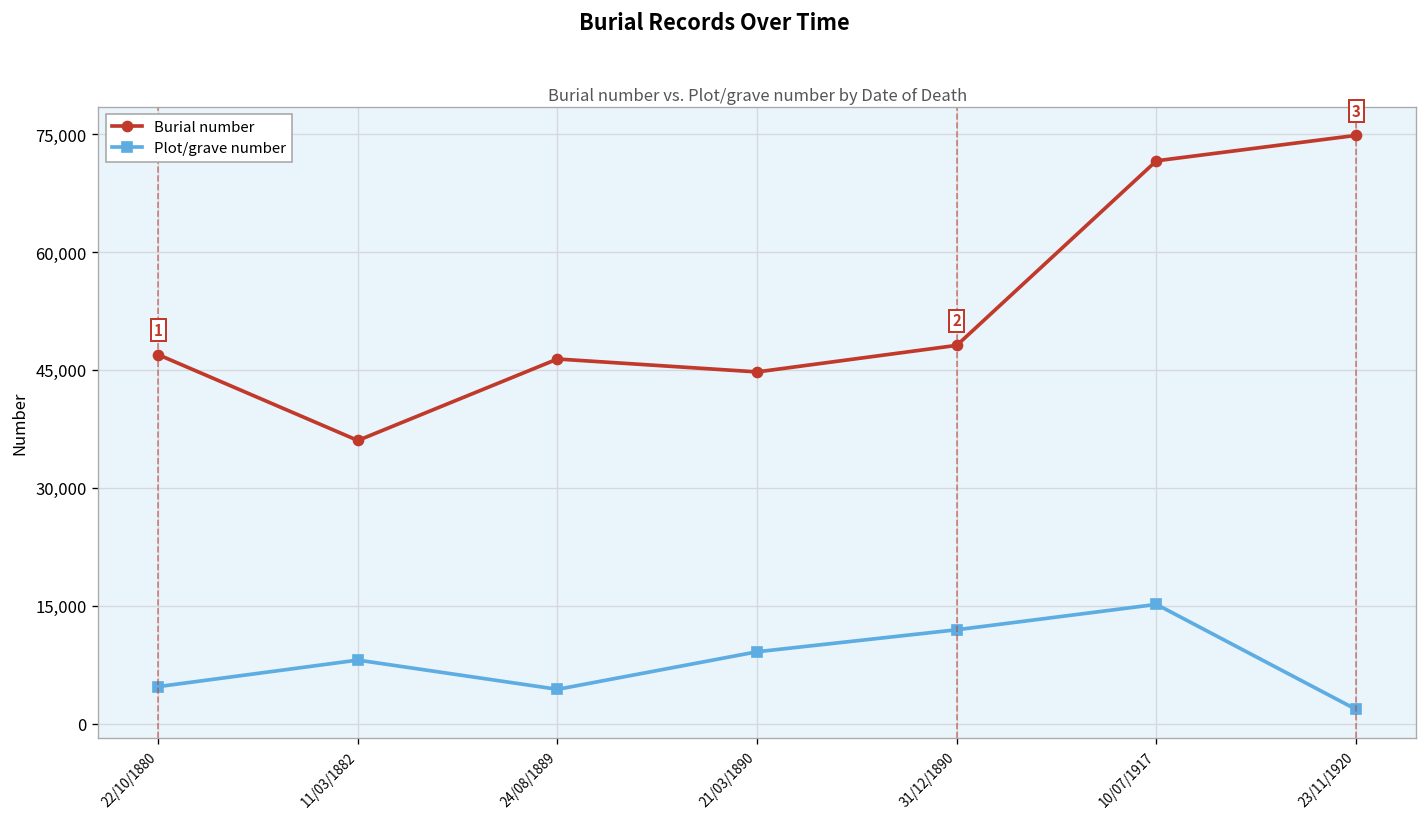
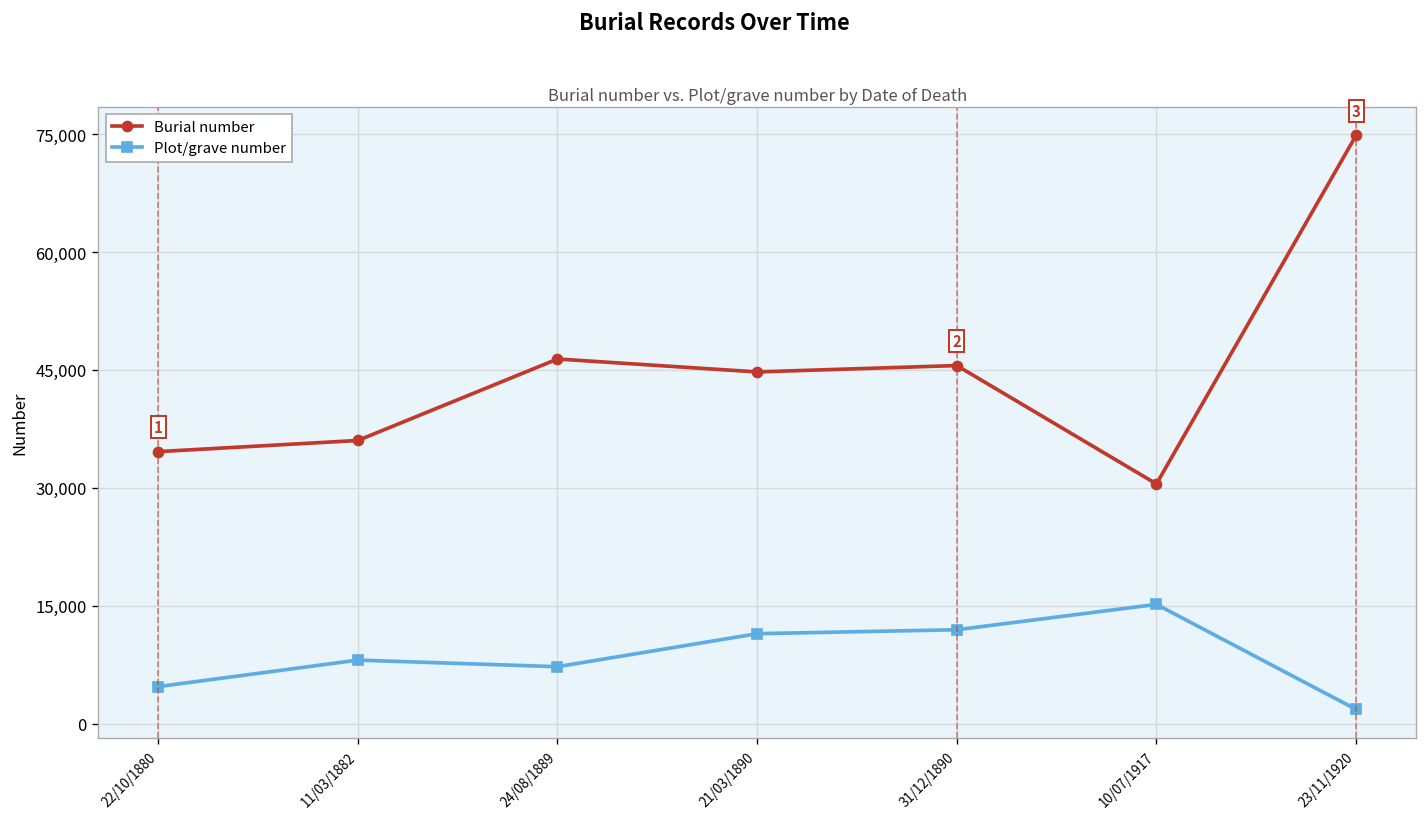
Burial number, 22/10/1880: 47,000 -> 35,000
Plot/grave number, 24/08/1889: 4,000 -> 7,000
Plot/grave number, 21/03/1890: 9,000 -> 11,000
Burial number, 31/12/1890: 48,000 -> 46,000
Burial number, 10/07/1917: 72,000 -> 31,000
